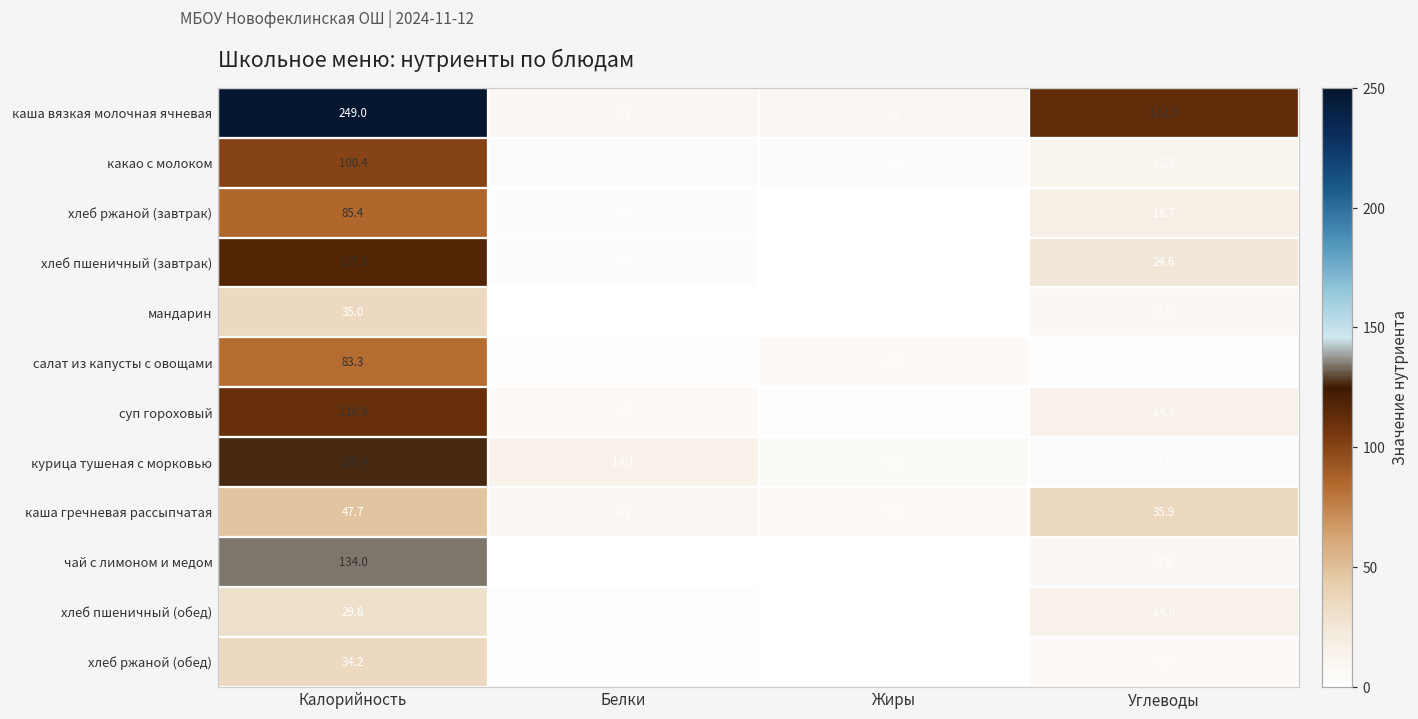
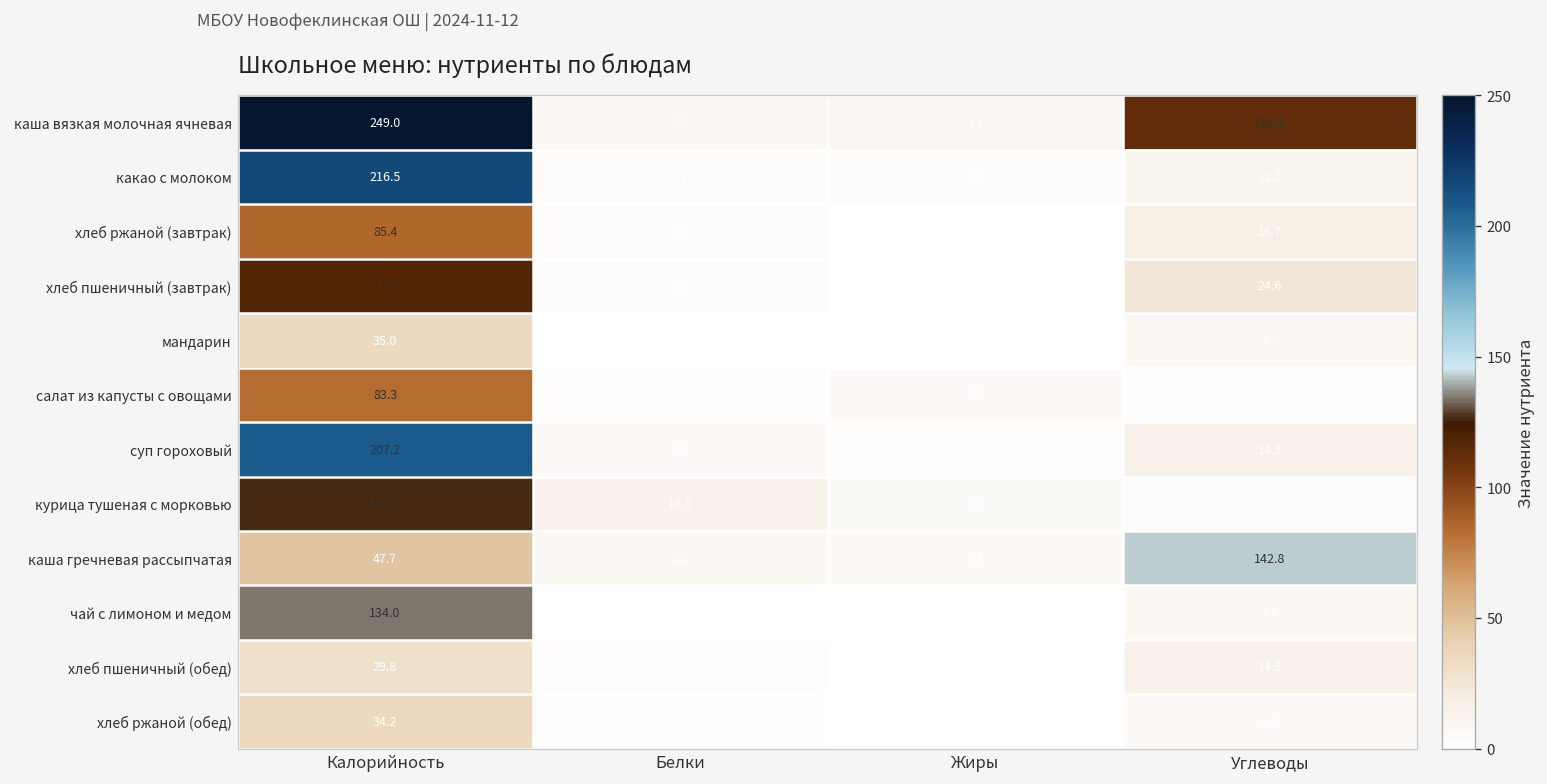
какао с молоком, Калорийность: 100.4 -> 216.5
суп гороховый, Калорийность: 110.9 -> 207.2
каша гречневая рассыпчатая, Углеводы: 35.9 -> 142.8
